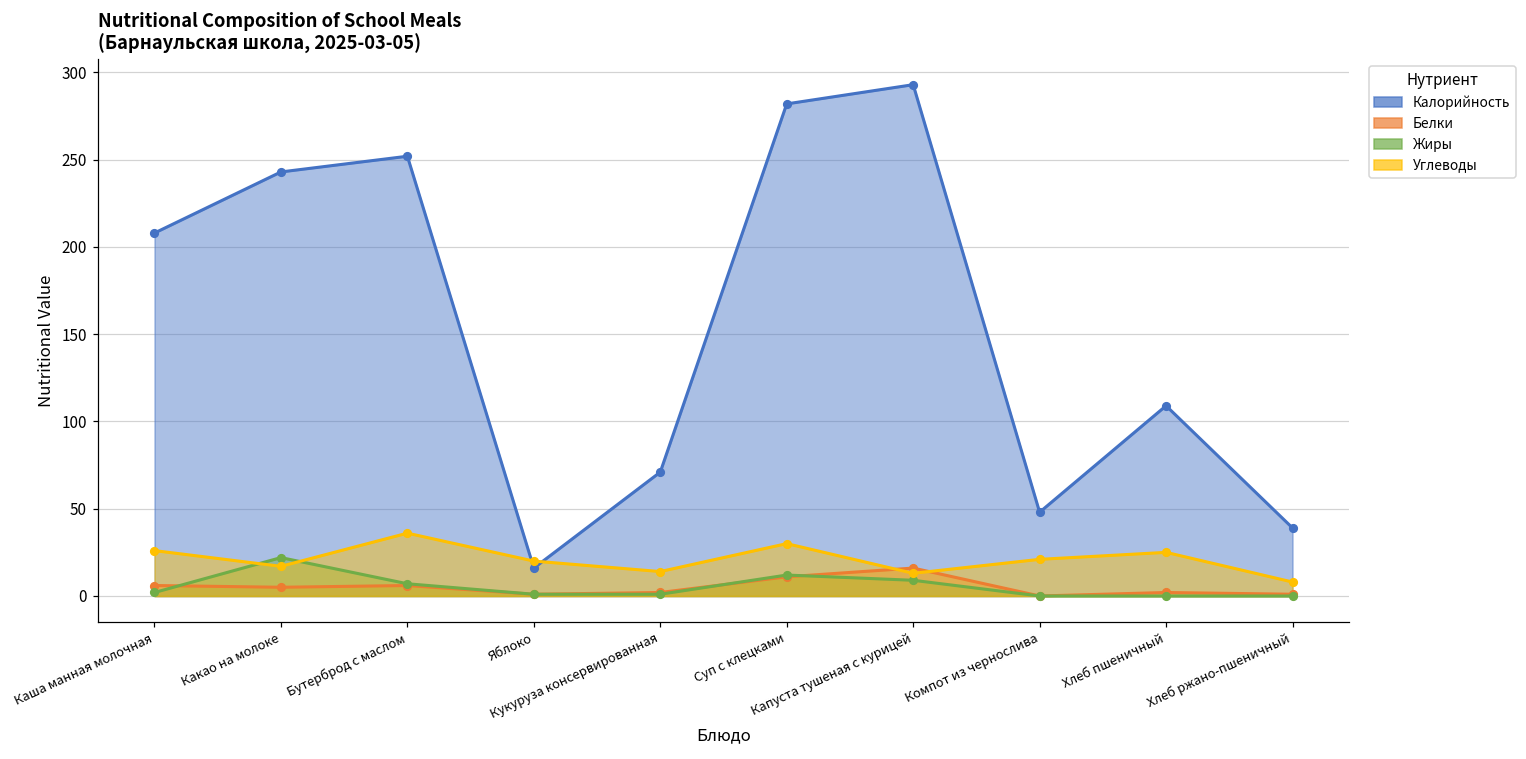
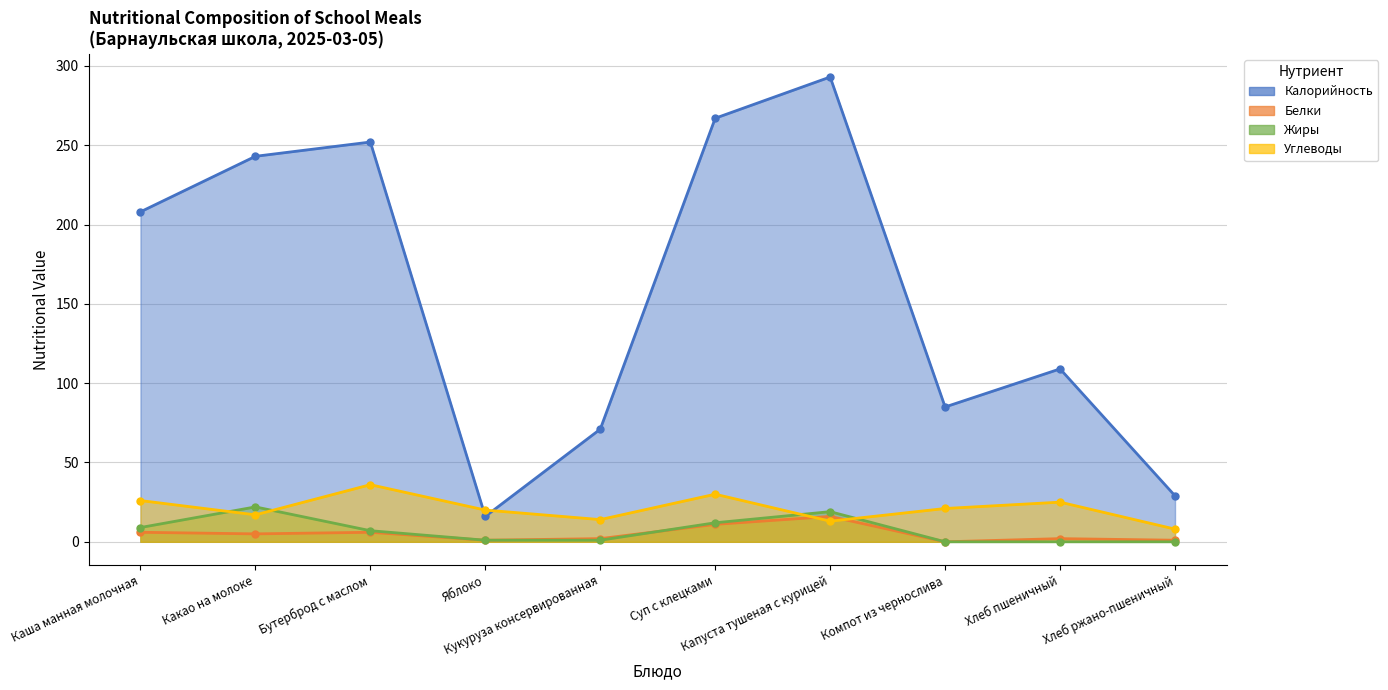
Жиры, Каша манная молочная: 2 -> 9
Калорийность, Суп с клецками: 282 -> 267
Жиры, Капуста тушеная с курицей: 9 -> 19
Калорийность, Компот из чернослива: 48 -> 85
Калорийность, Хлеб ржано-пшеничный: 39 -> 29
